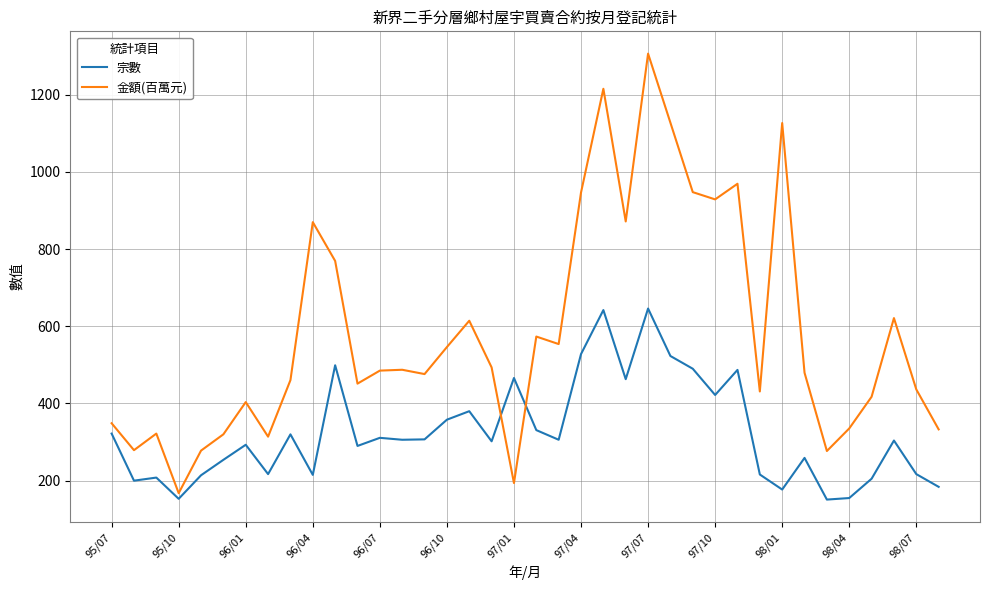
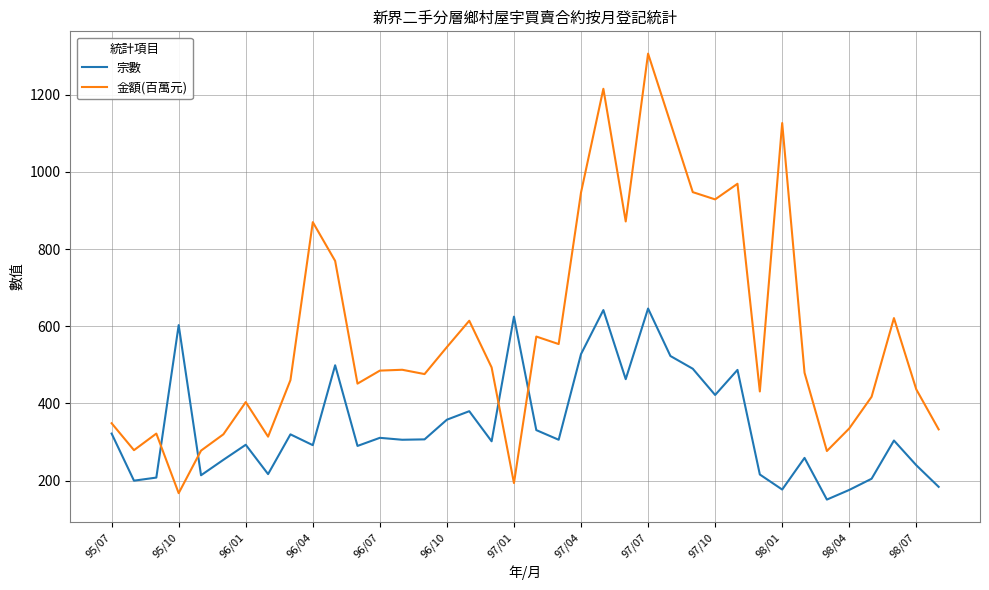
宗數, 95/10: 150 -> 600
宗數, 96/04: 220 -> 290
宗數, 97/01: 470 -> 630
宗數, 98/04: 160 -> 180
宗數, 98/07: 220 -> 240
